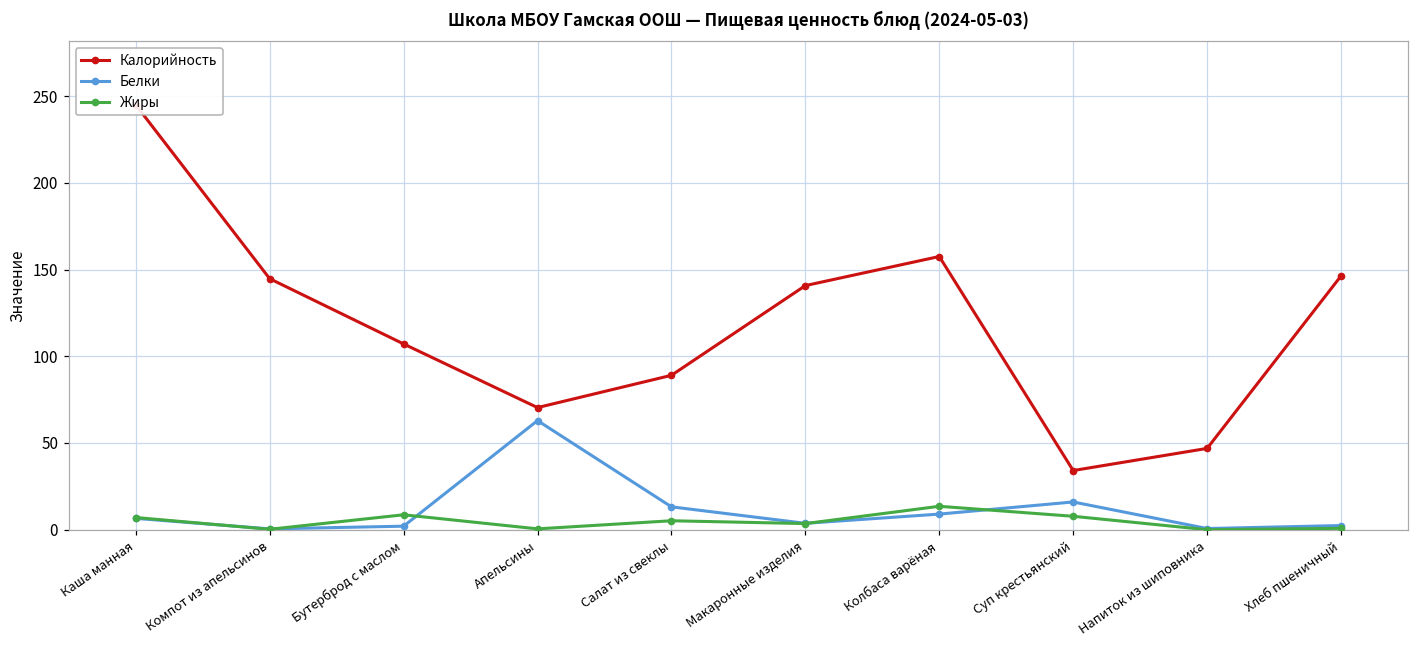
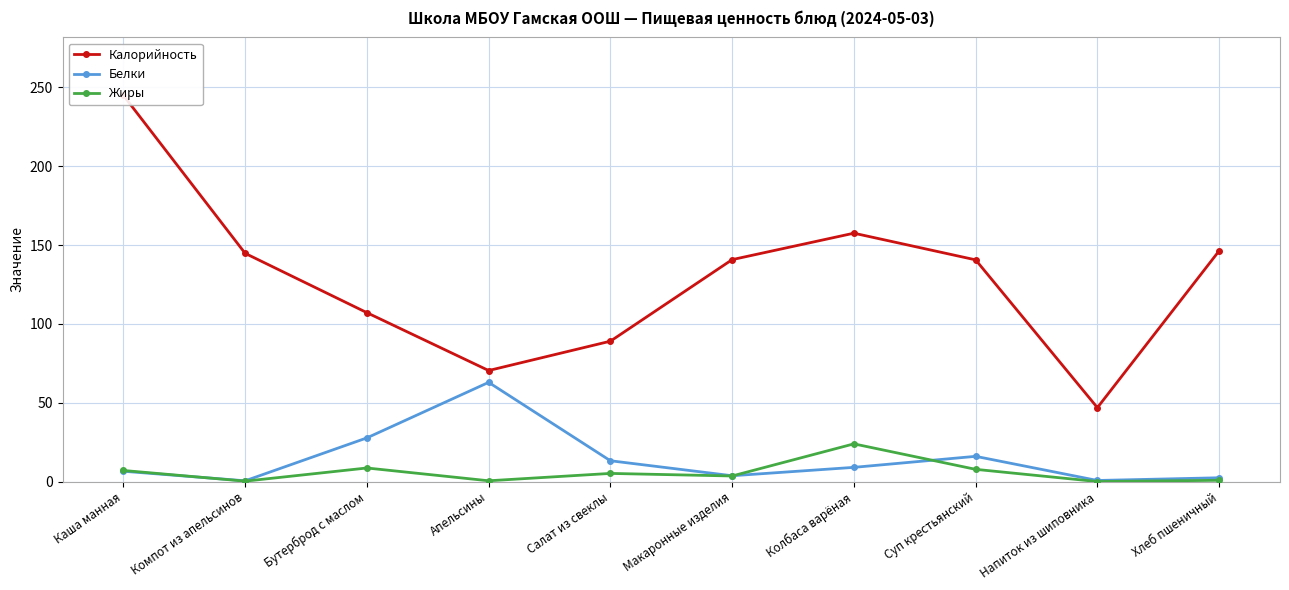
Белки, Бутерброд с маслом: 2 -> 28
Жиры, Колбаса варёная: 14 -> 24
Калорийность, Суп крестьянский: 34 -> 141
